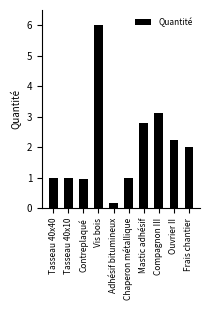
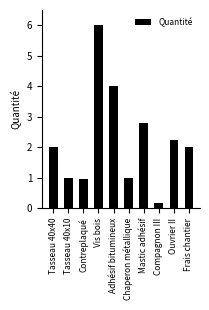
Tasseau 40x40: 1 -> 2
Adhésif bitumineux: 0.2 -> 4.0
Compagnon III: 3.1 -> 0.2
